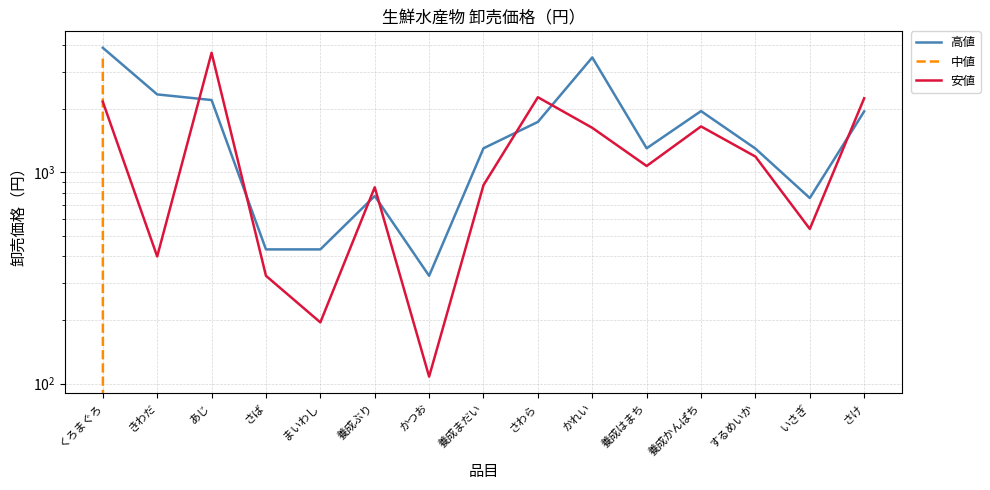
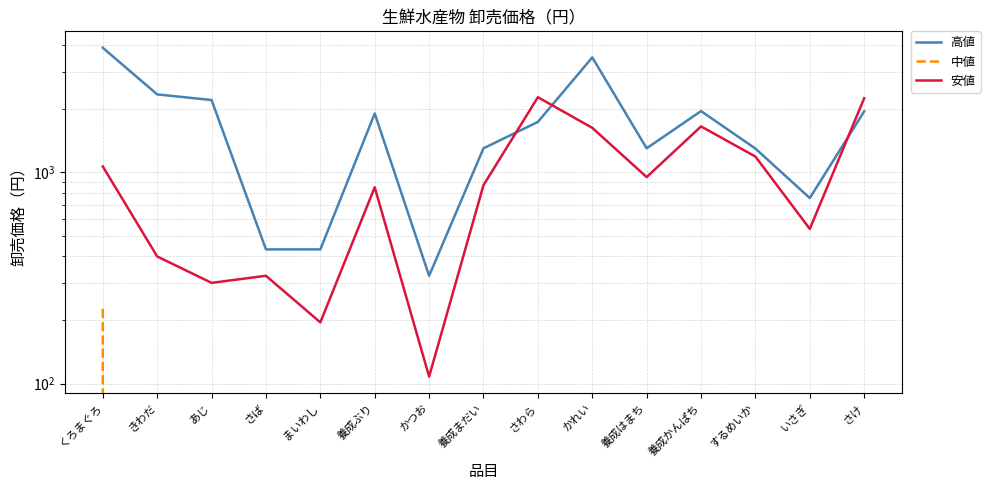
中値, くろまぐろ: 3500 -> 230
安値, くろまぐろ: 2200 -> 1100
安値, あじ: 3700 -> 300
高値, 養成ぶり: 770 -> 1900
安値, 養成はまち: 1100 -> 1000
